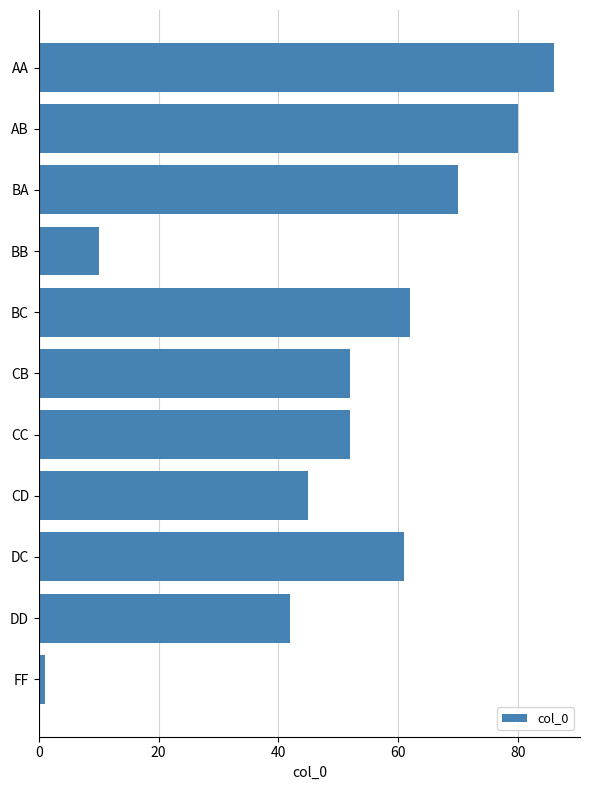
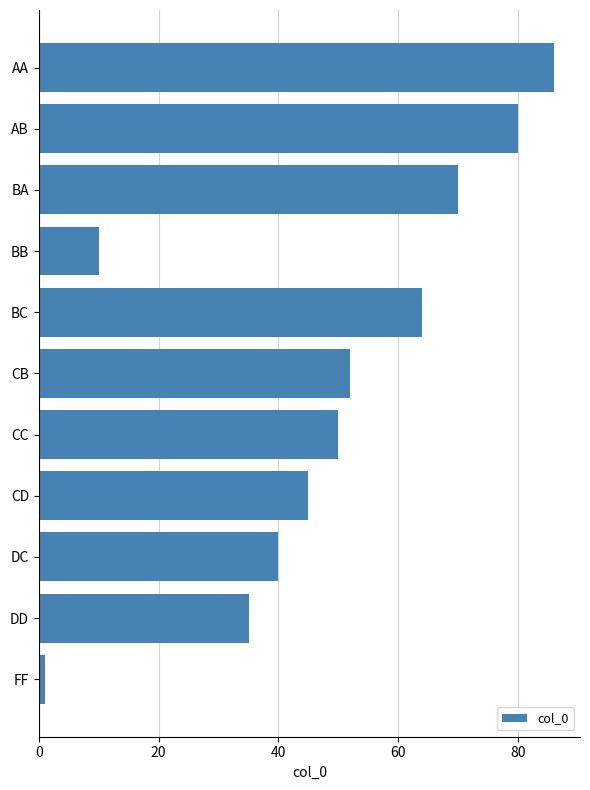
BC: 62 -> 64
CC: 52 -> 50
DC: 61 -> 40
DD: 42 -> 35
